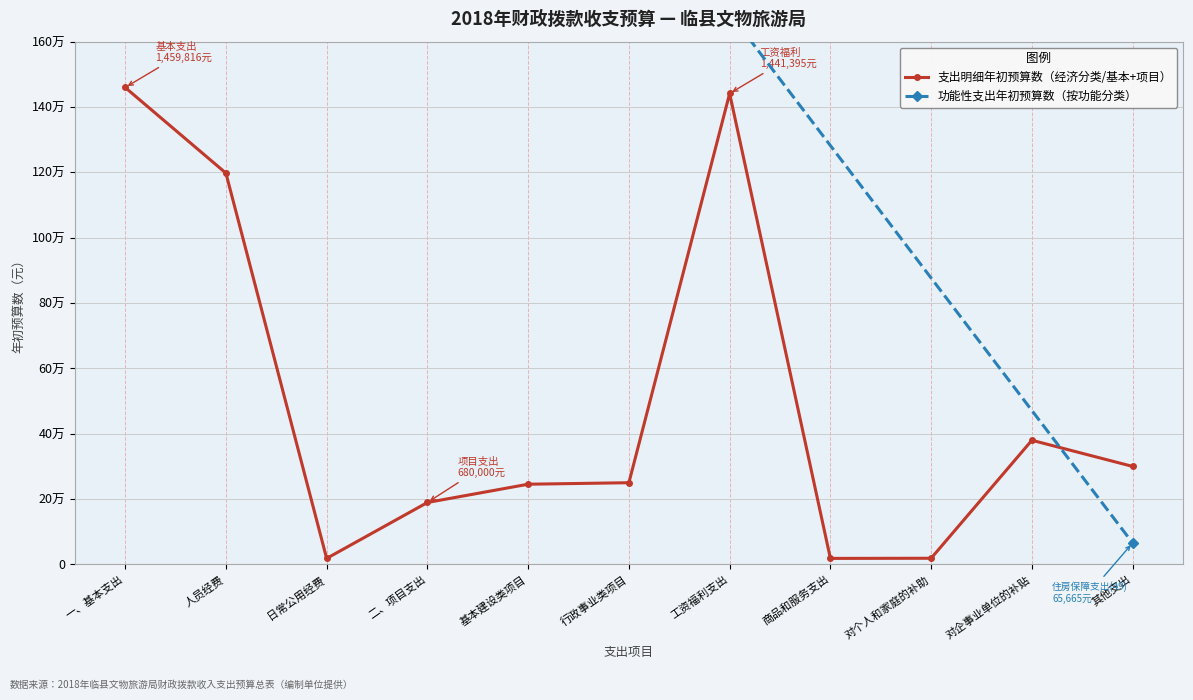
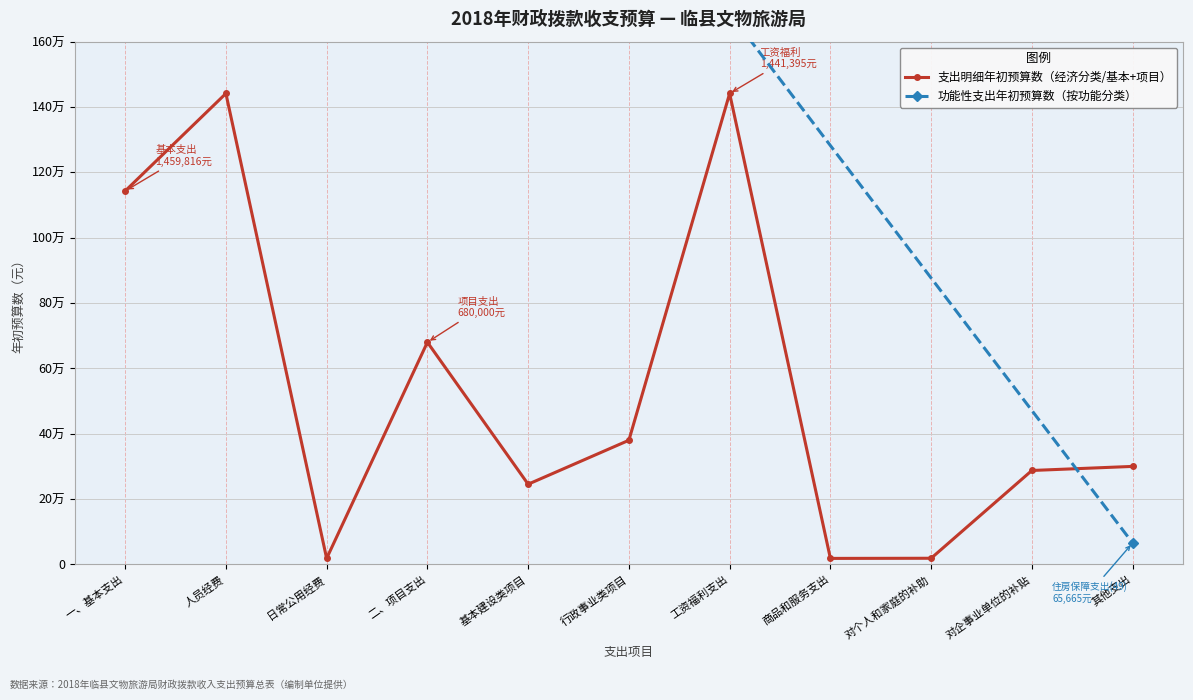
支出明细年初预算数（经济分类/基本+项目）, 一、基本支出: 146万 -> 114万
支出明细年初预算数（经济分类/基本+项目）, 人员经费: 120万 -> 144万
支出明细年初预算数（经济分类/基本+项目）, 二、项目支出: 19万 -> 68万
支出明细年初预算数（经济分类/基本+项目）, 行政事业类项目: 25万 -> 38万
支出明细年初预算数（经济分类/基本+项目）, 对企事业单位的补贴: 38万 -> 29万
